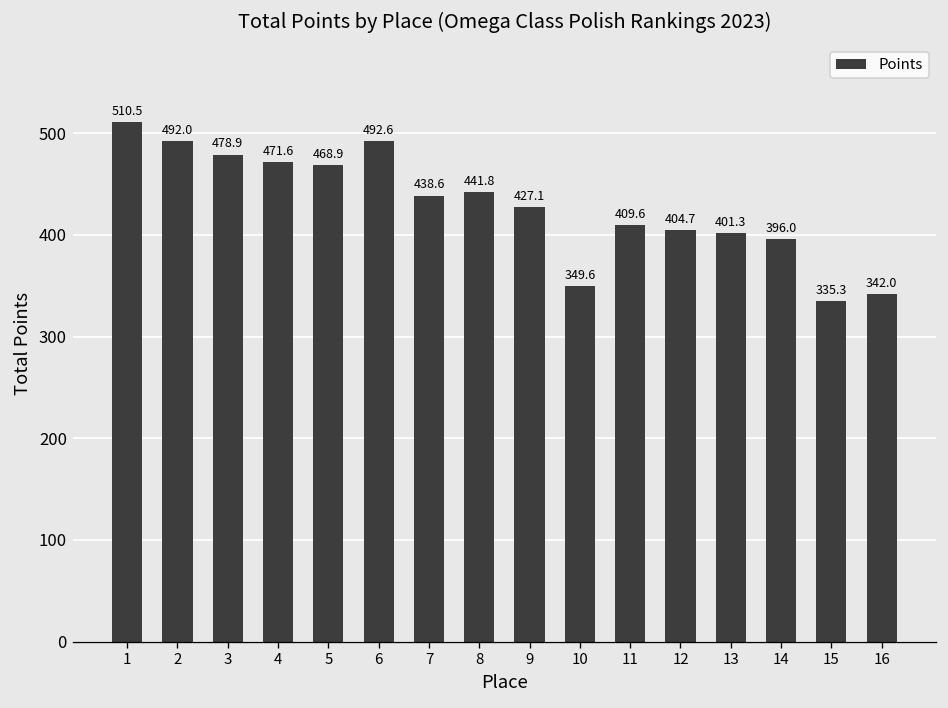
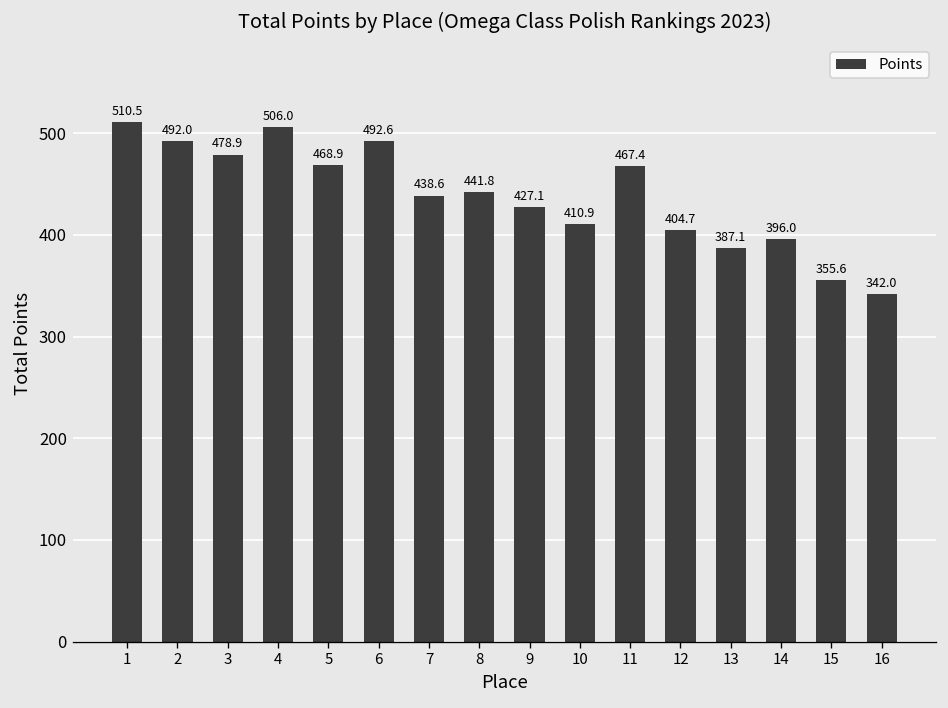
4: 471.6 -> 506.0
10: 349.6 -> 410.9
11: 409.6 -> 467.4
13: 401.3 -> 387.1
15: 335.3 -> 355.6
